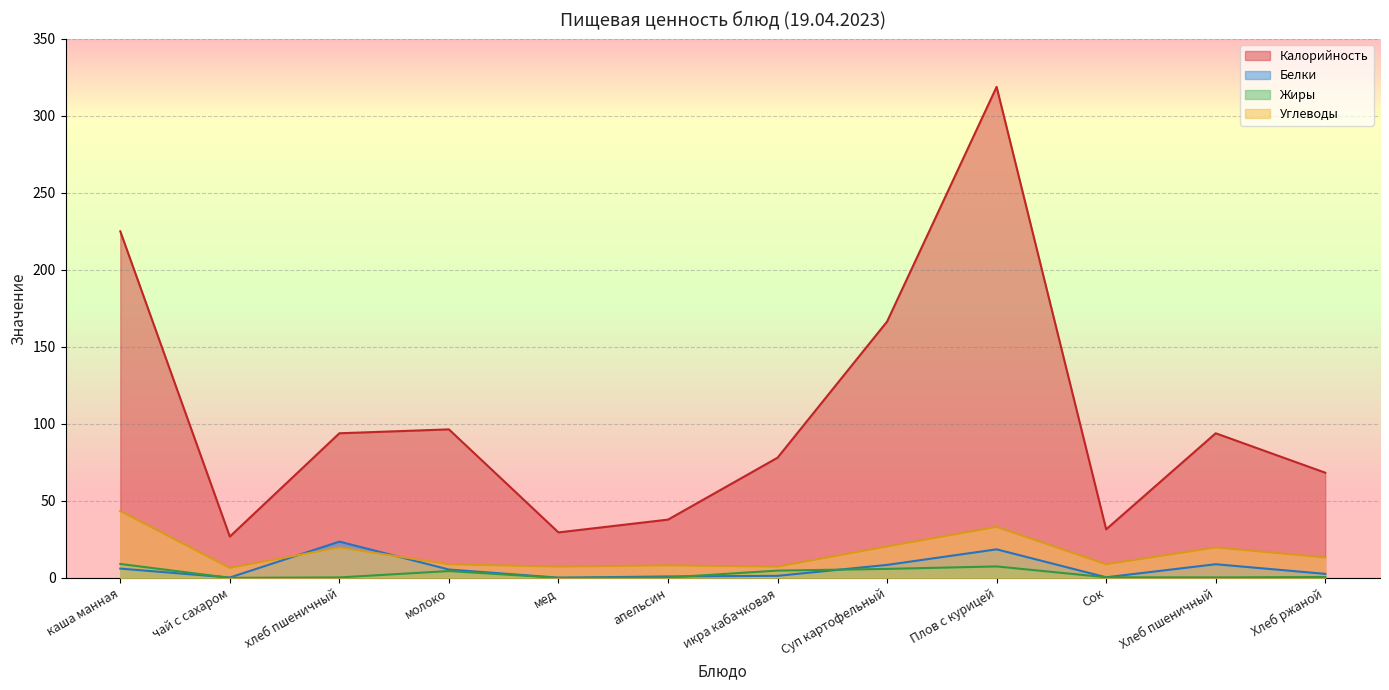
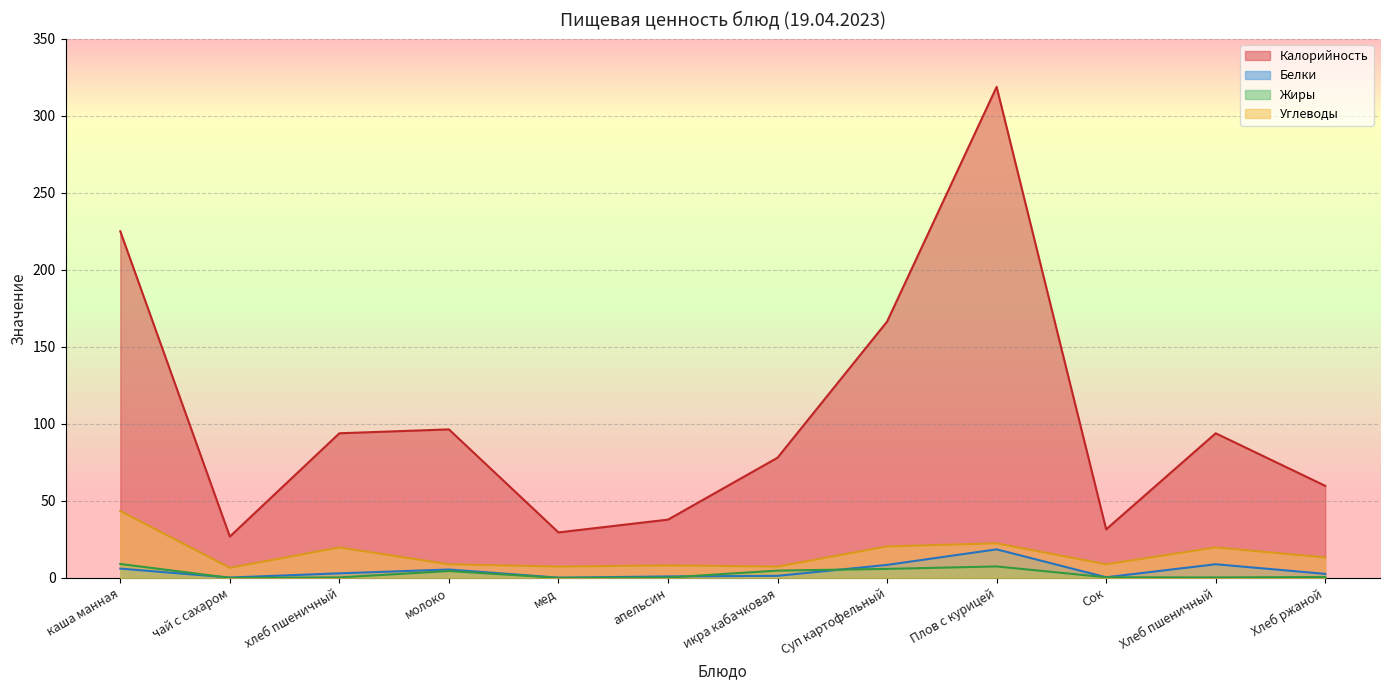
Белки, хлеб пшеничный: 24 -> 3
Углеводы, Плов с курицей: 33 -> 22
Калорийность, Хлеб ржаной: 68 -> 60
